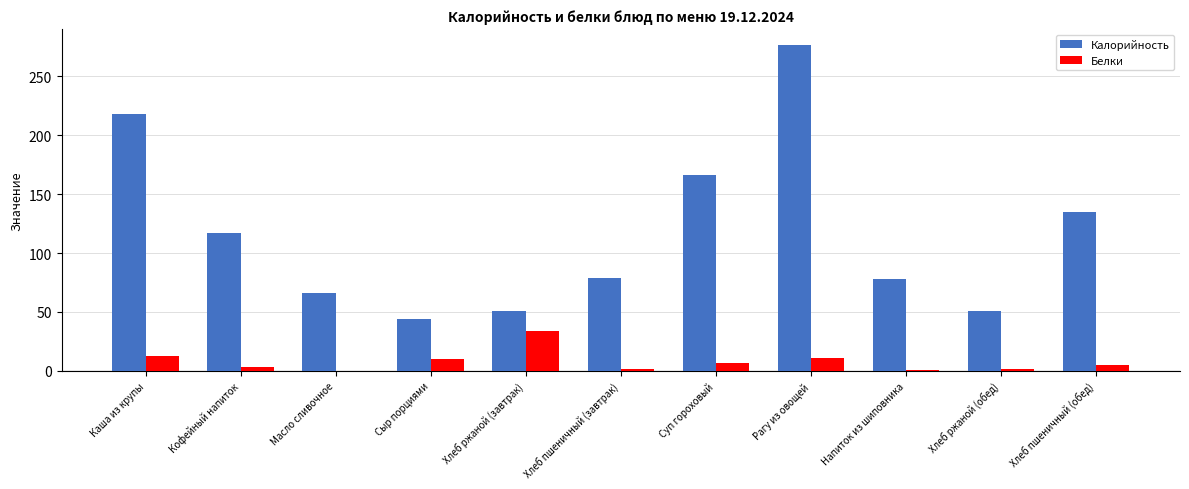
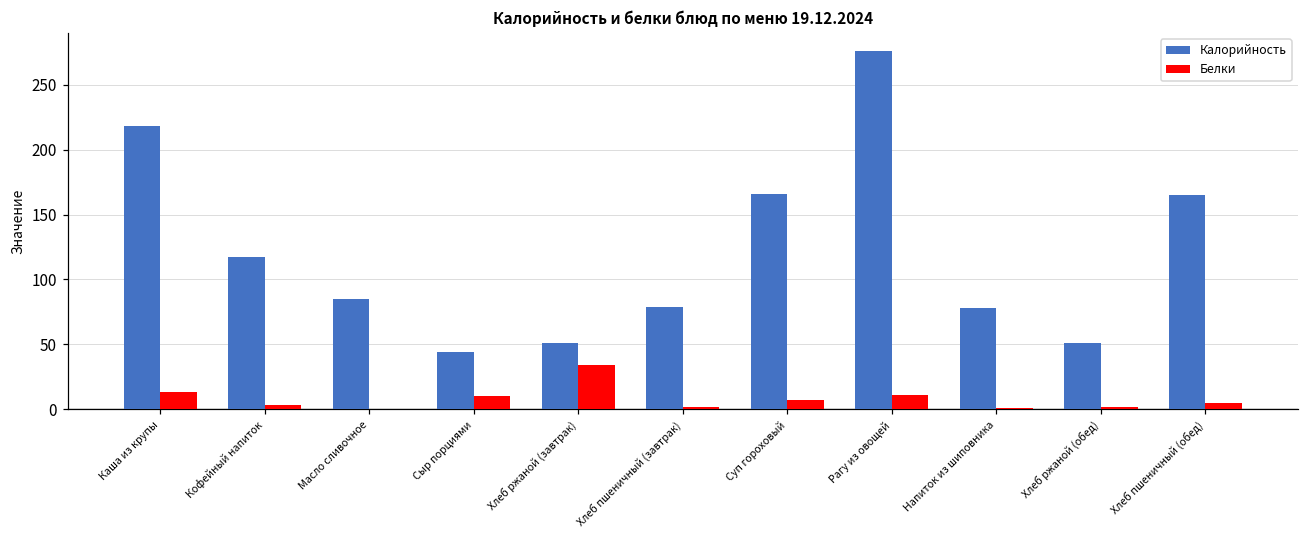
Калорийность, Масло сливочное: 66 -> 85
Калорийность, Хлеб пшеничный (обед): 135 -> 165
